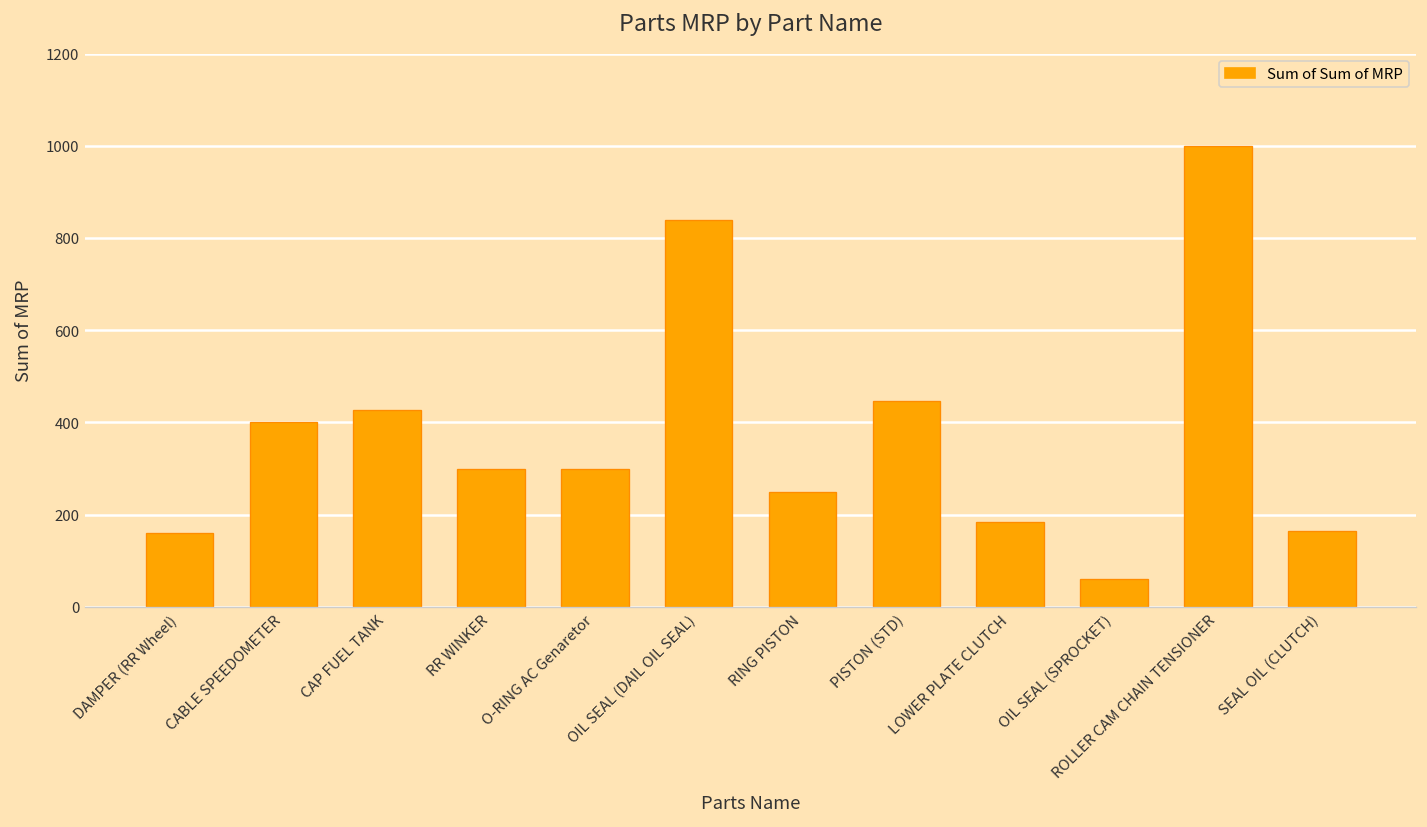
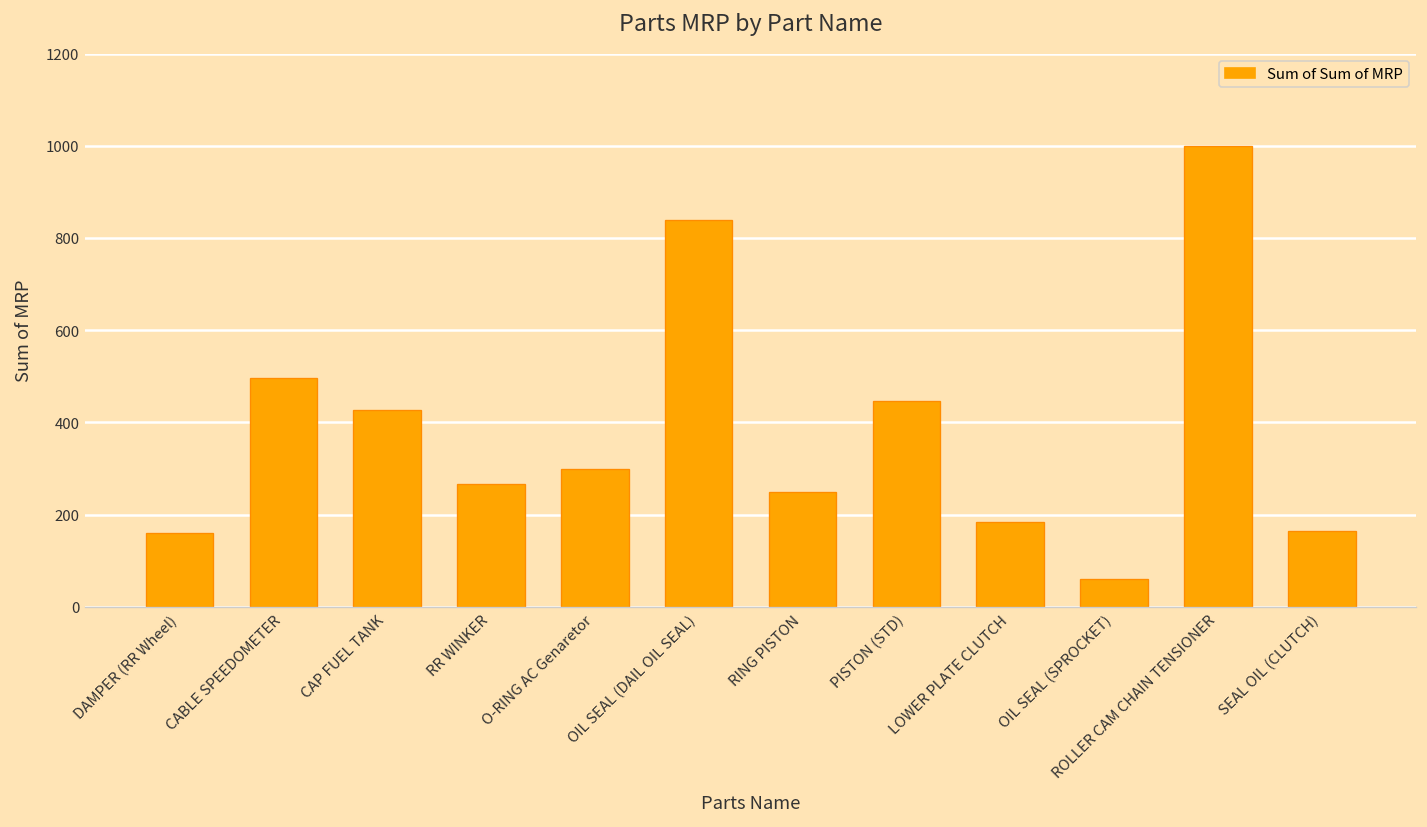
CABLE SPEEDOMETER: 400 -> 500
RR WINKER: 300 -> 270
